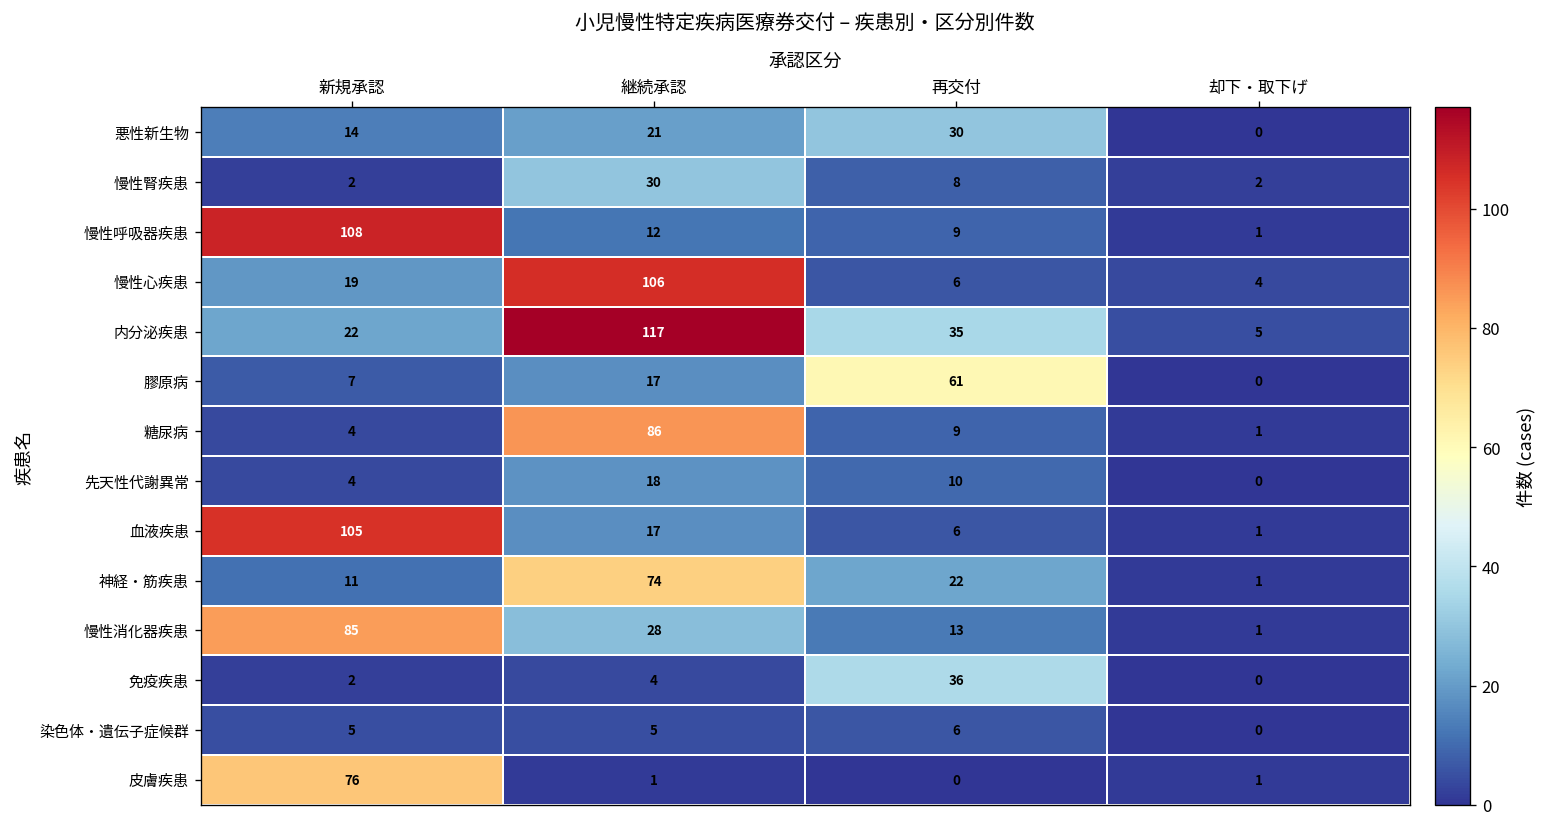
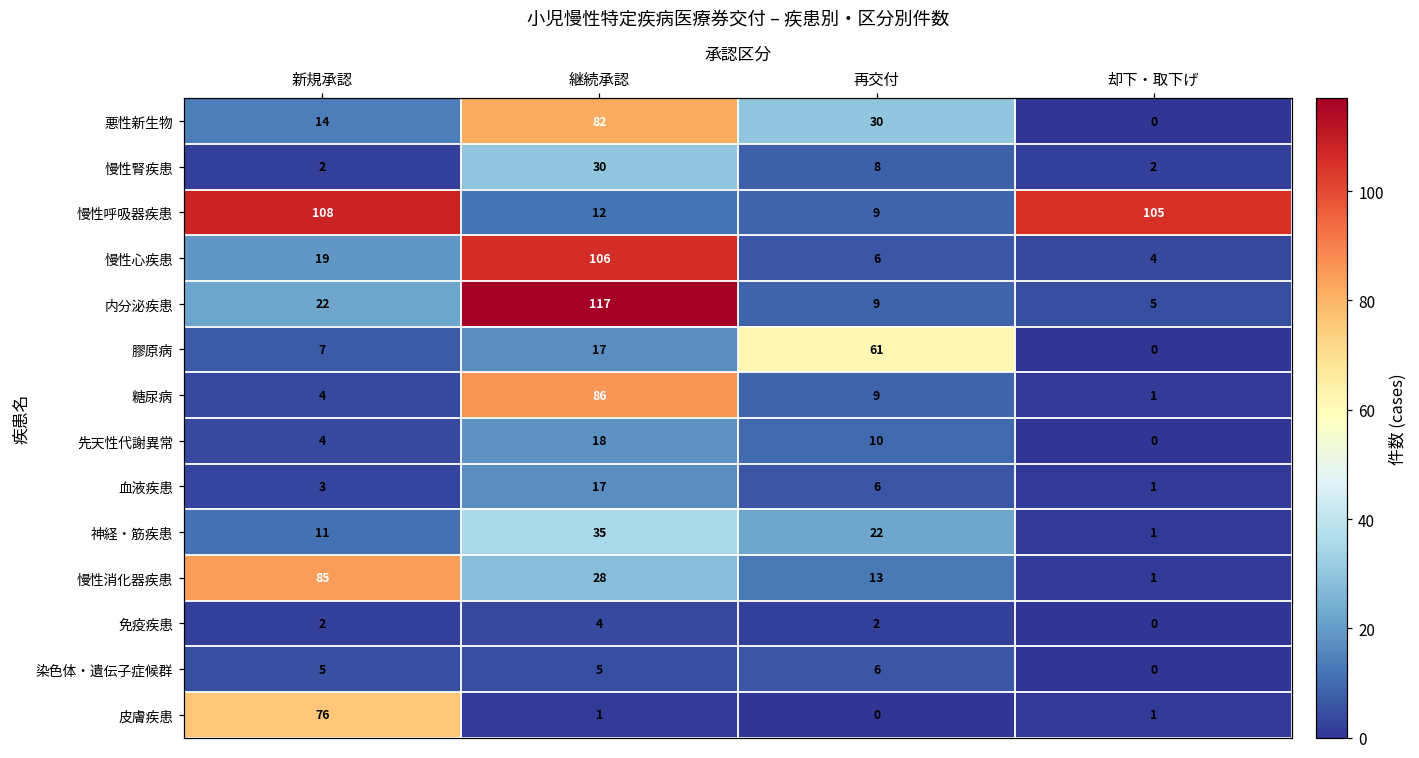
悪性新生物, 継続承認: 21 -> 82
慢性呼吸器疾患, 却下・取下げ: 1 -> 105
内分泌疾患, 再交付: 35 -> 9
血液疾患, 新規承認: 105 -> 3
神経・筋疾患, 継続承認: 74 -> 35
免疫疾患, 再交付: 36 -> 2
